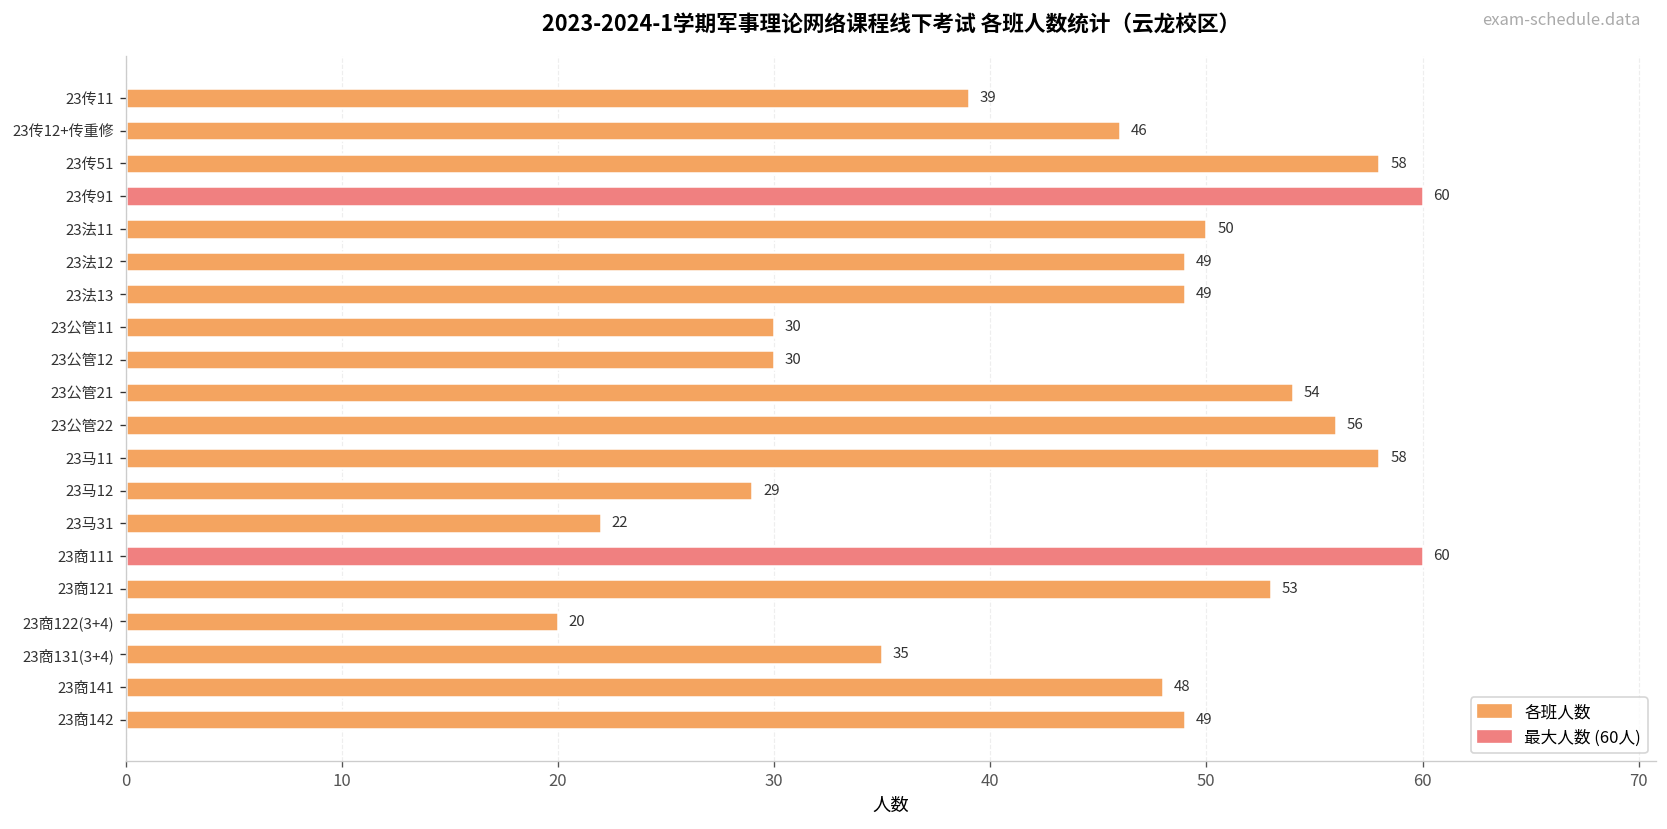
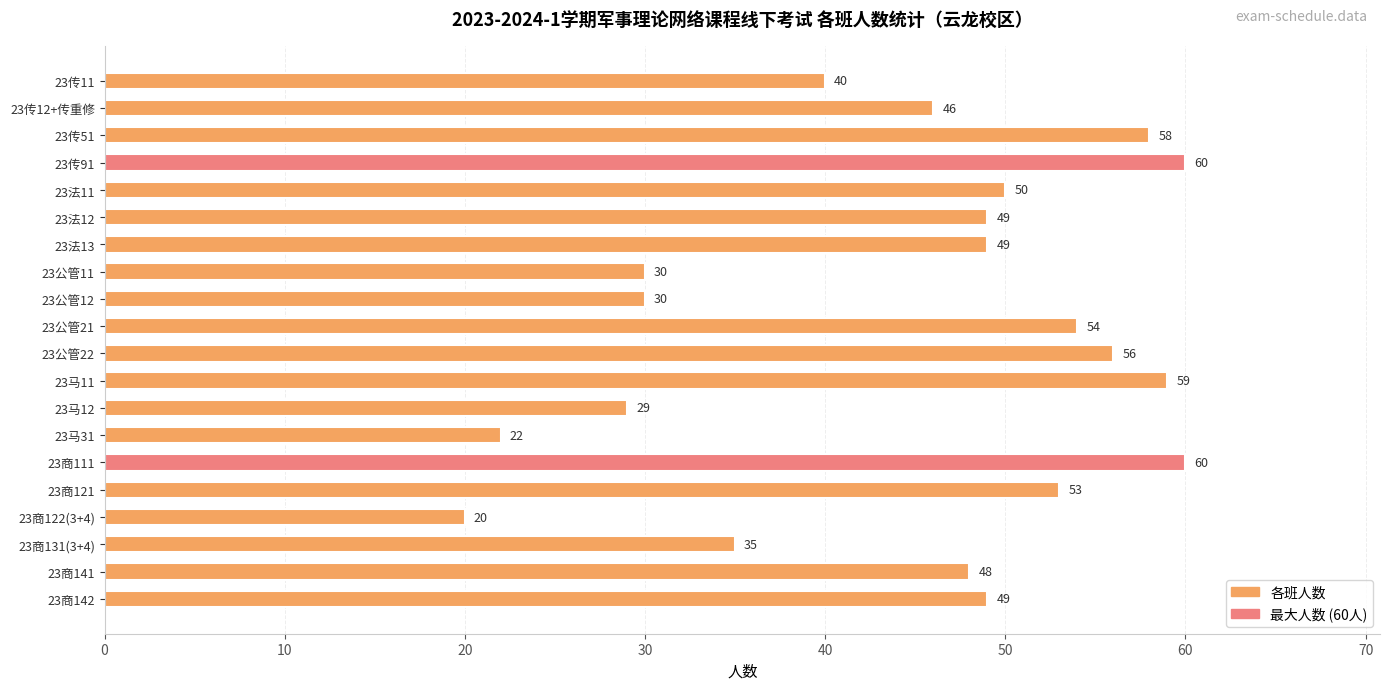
23传11: 39 -> 40
23马11: 58 -> 59
